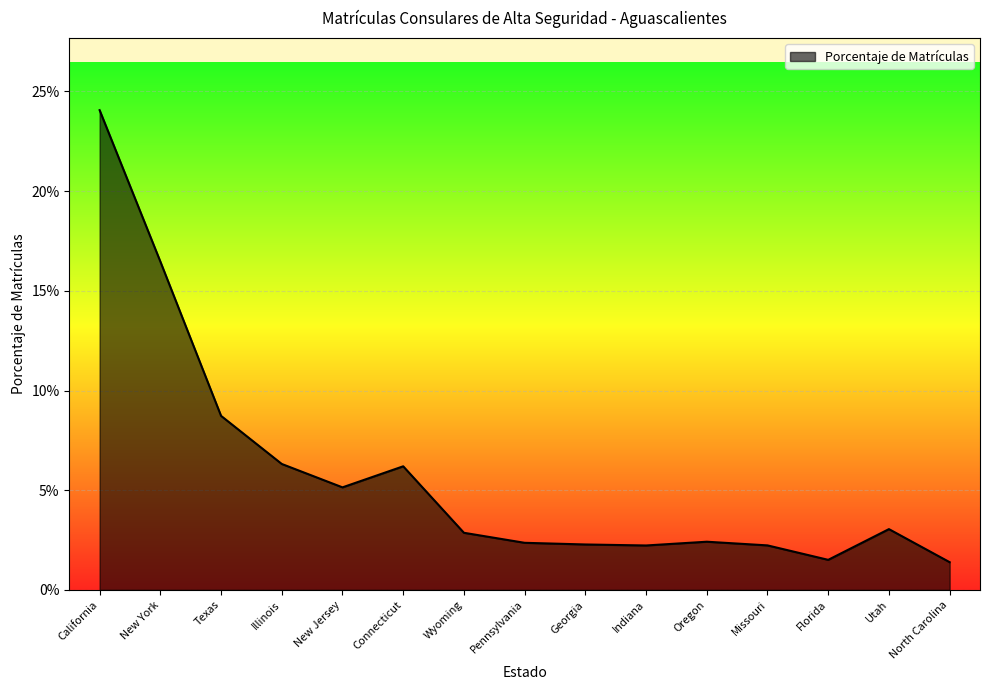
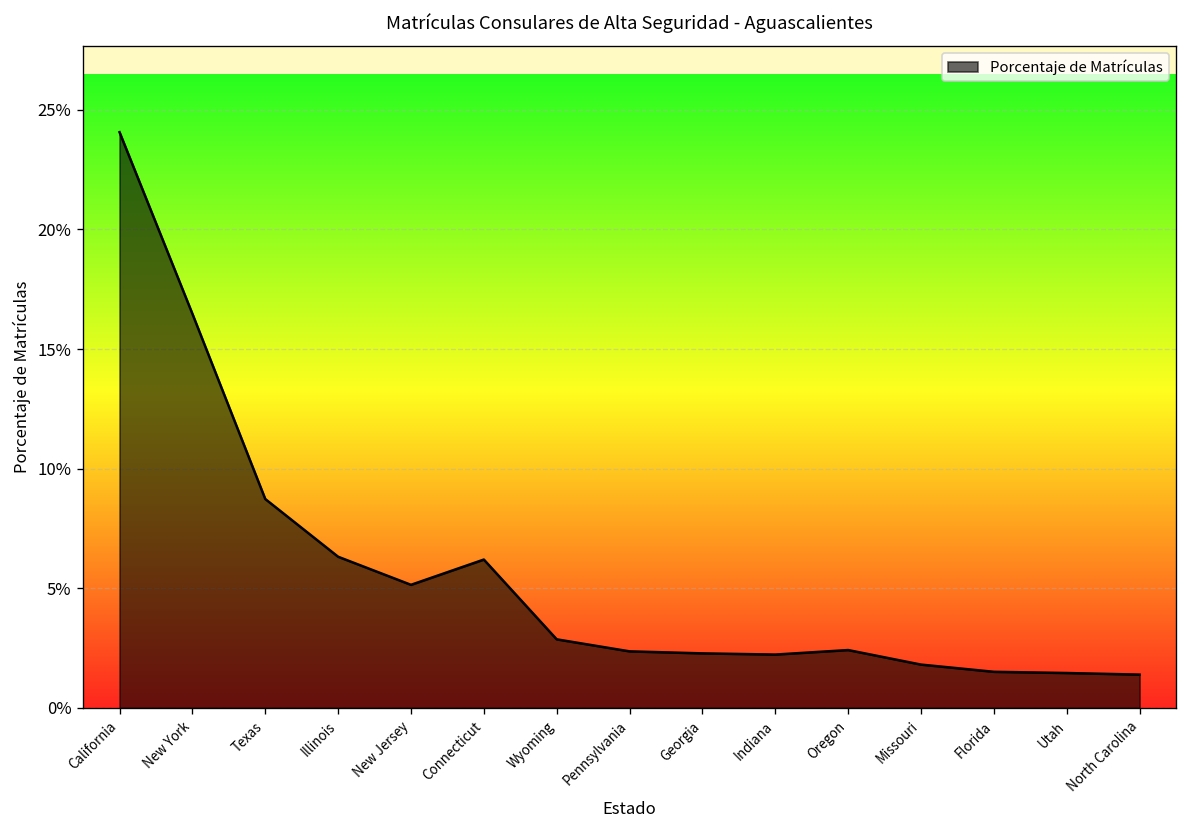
Missouri: 2.2% -> 1.8%
Utah: 3.0% -> 1.5%
